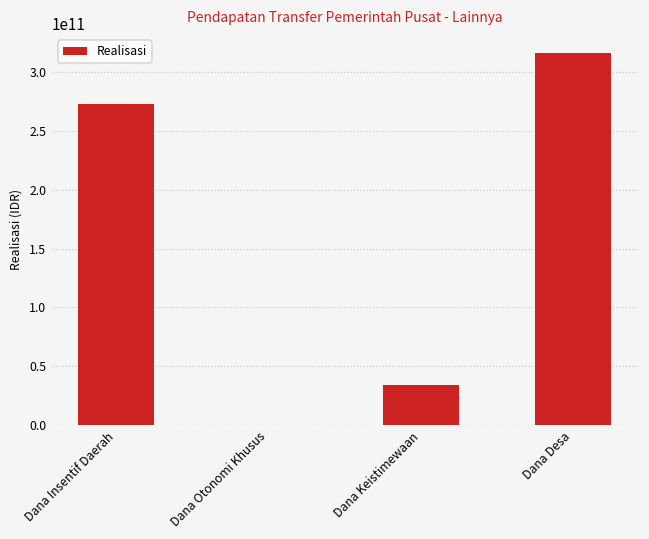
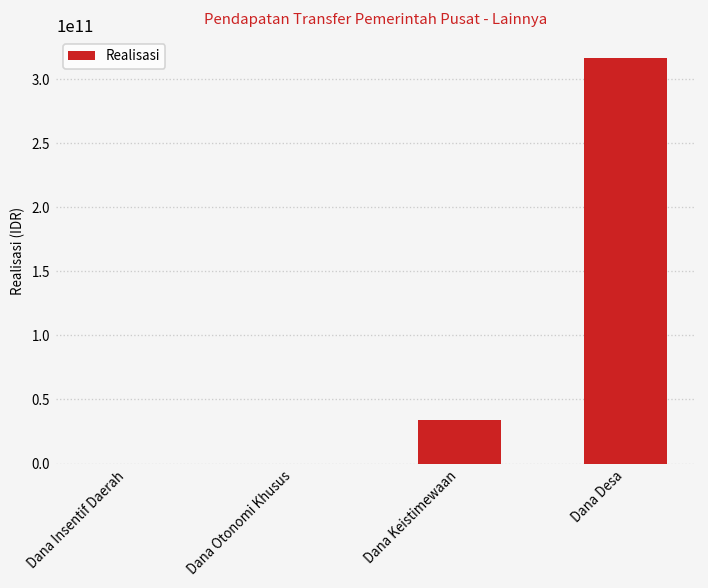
Dana Insentif Daerah: 273000000000 -> 0
